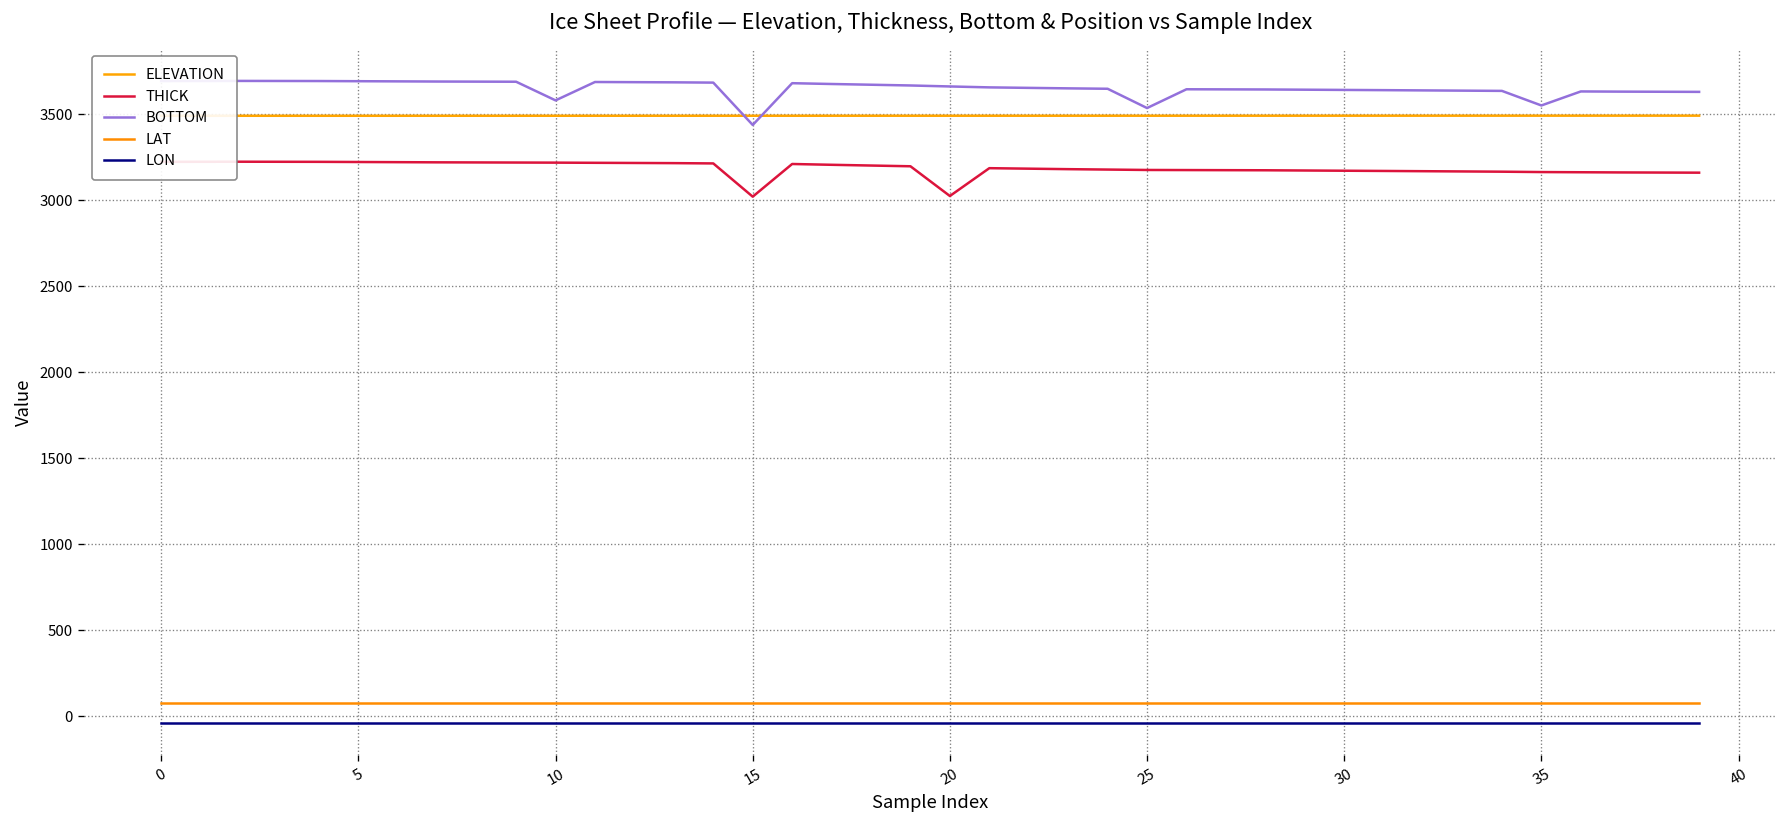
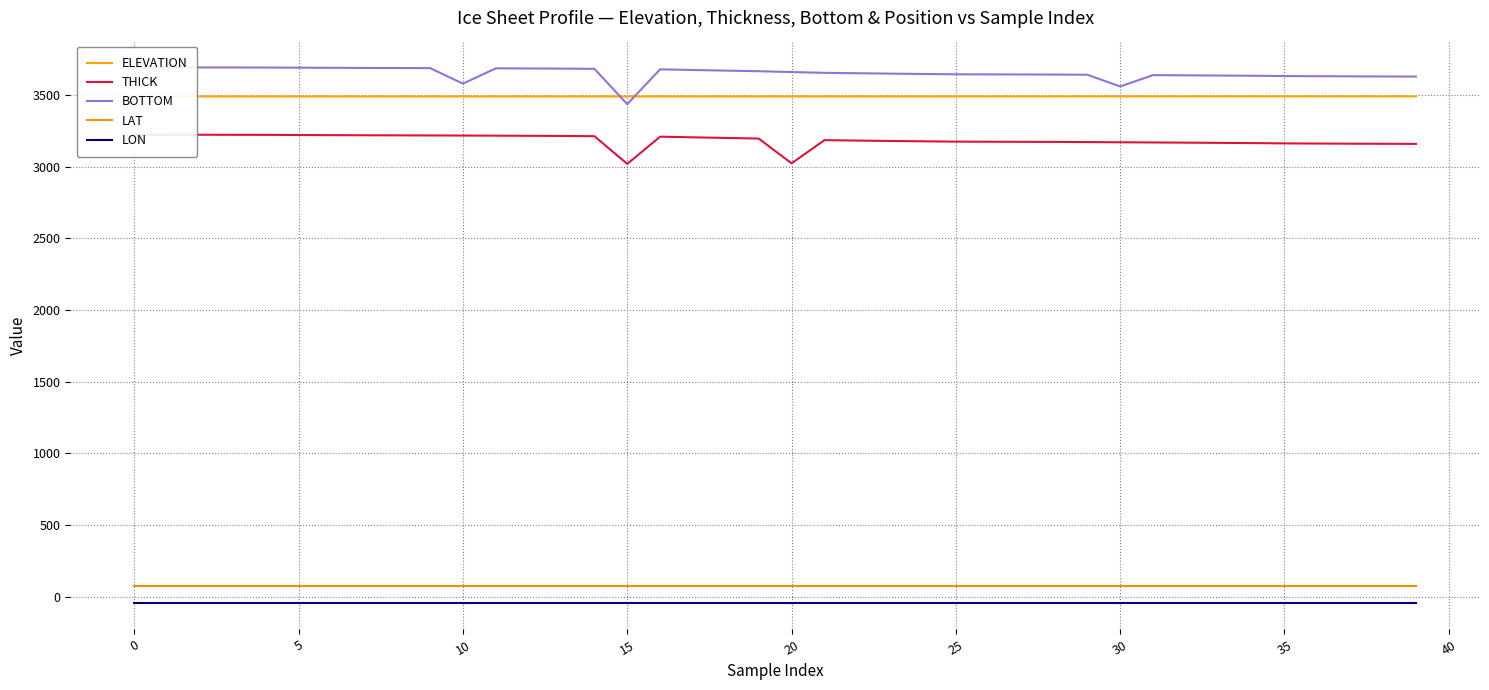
BOTTOM, 25: 3540 -> 3650
BOTTOM, 30: 3640 -> 3560
BOTTOM, 35: 3550 -> 3630
